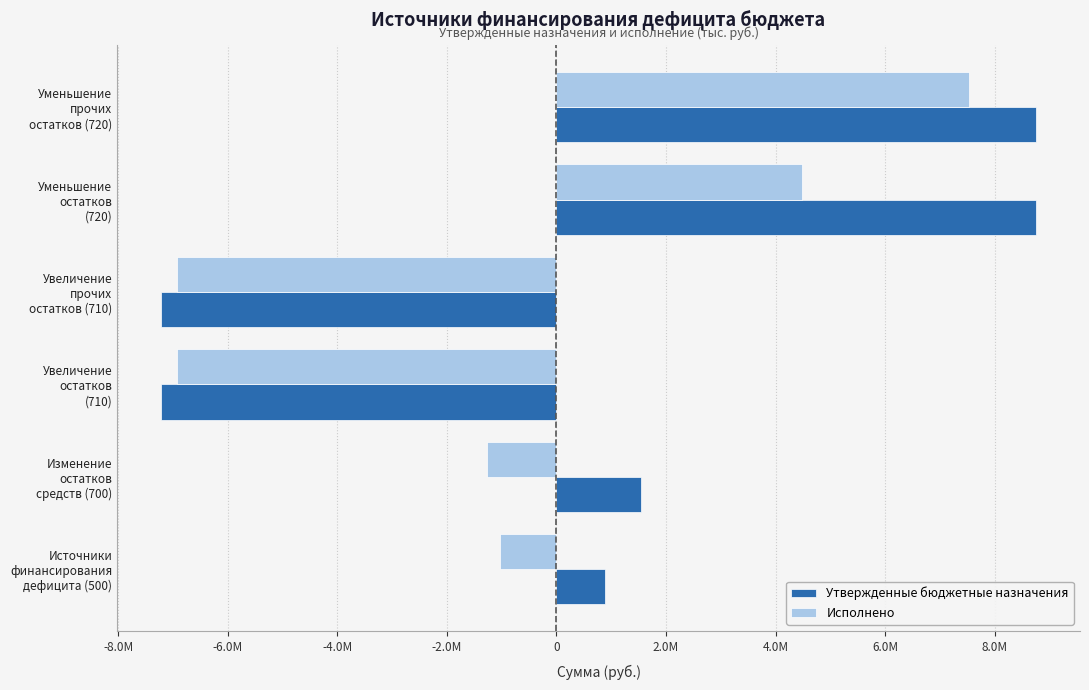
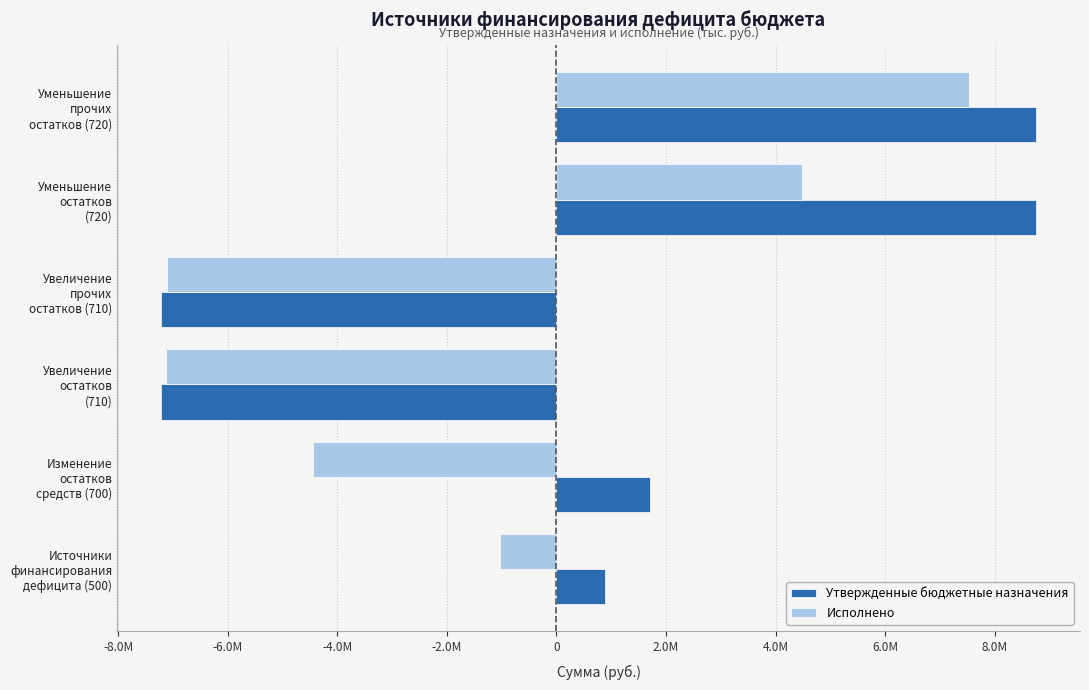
Исполнено, Увеличение прочих остатков (710): -6900000 -> -7100000
Исполнено, Увеличение остатков (710): -6900000 -> -7100000
Исполнено, Изменение остатков средств (700): -1300000 -> -4400000
Утвержденные бюджетные назначения, Изменение остатков средств (700): 1500000 -> 1700000
